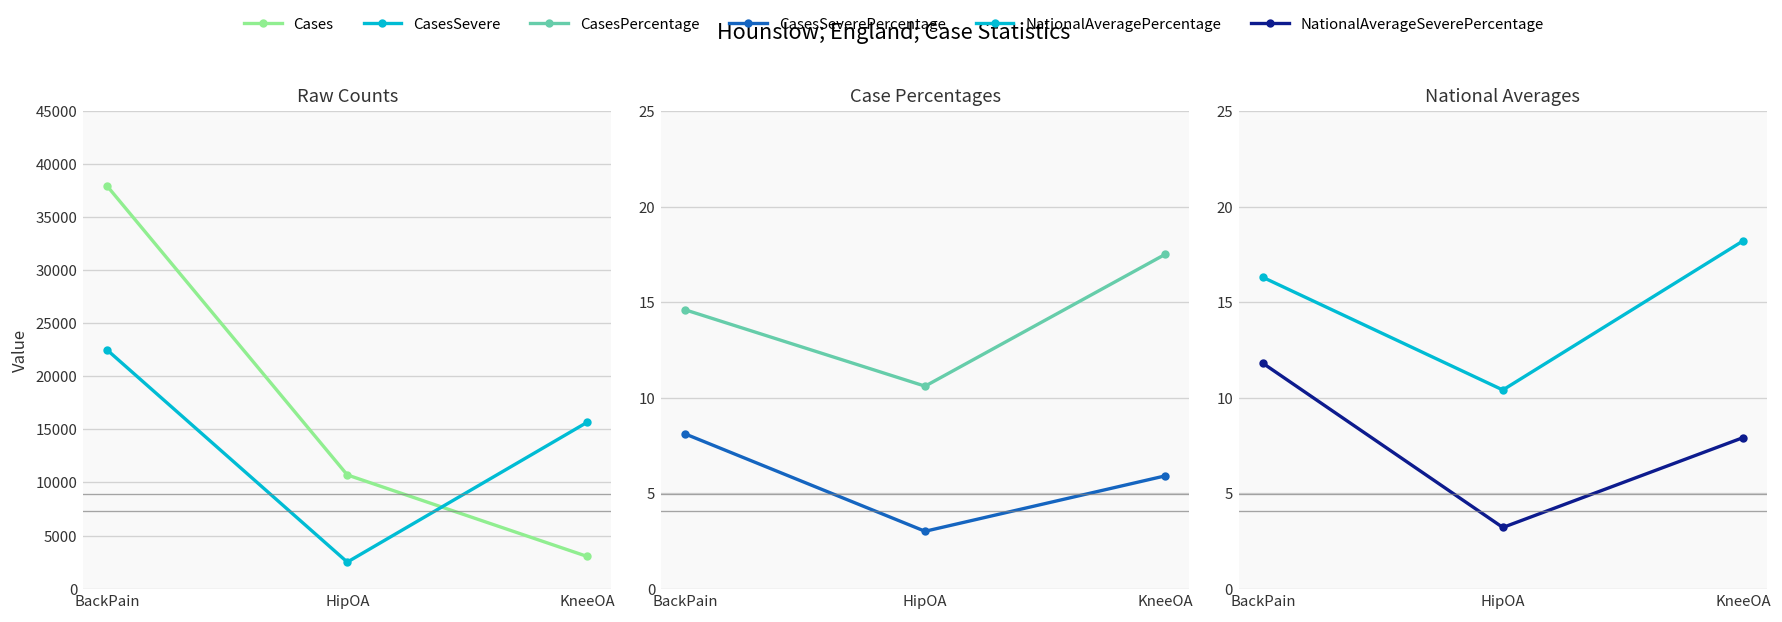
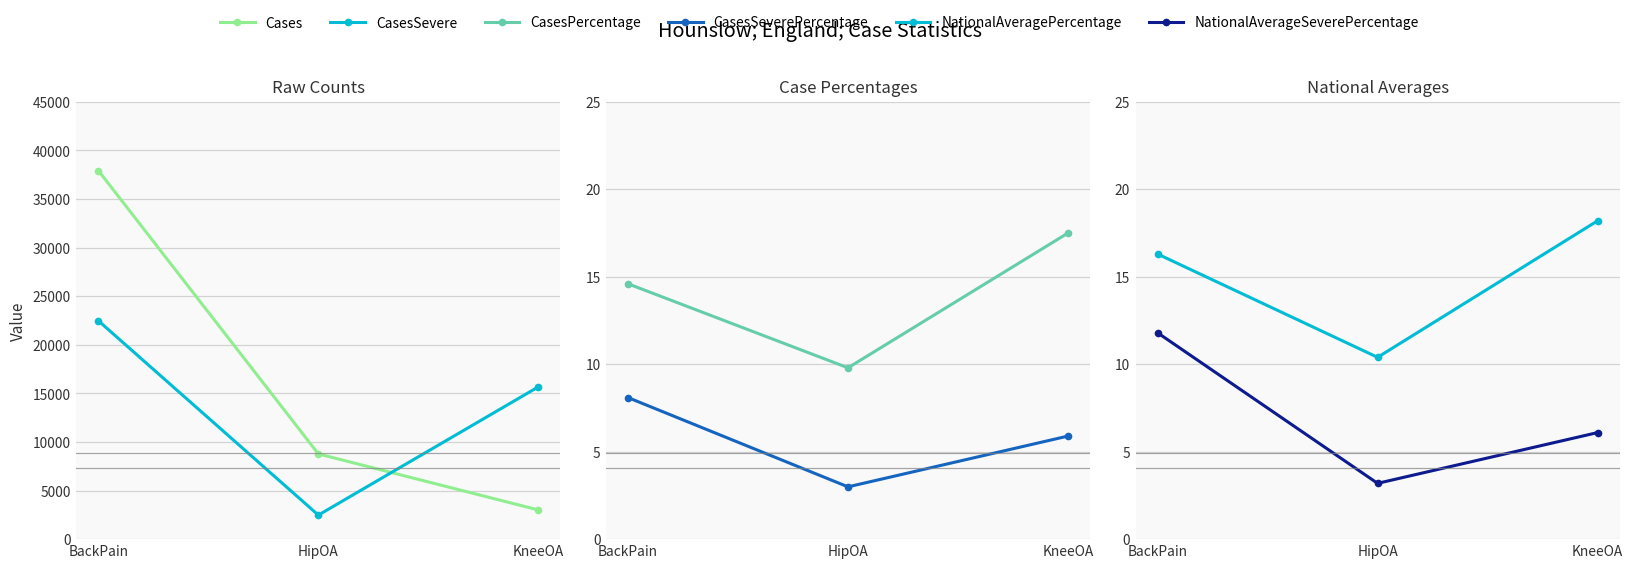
Raw Counts, Cases, HipOA: 11000 -> 9000
Case Percentages, CasesPercentage, HipOA: 10.6 -> 9.8
National Averages, NationalAverageSeverePercentage, KneeOA: 7.9 -> 6.1
